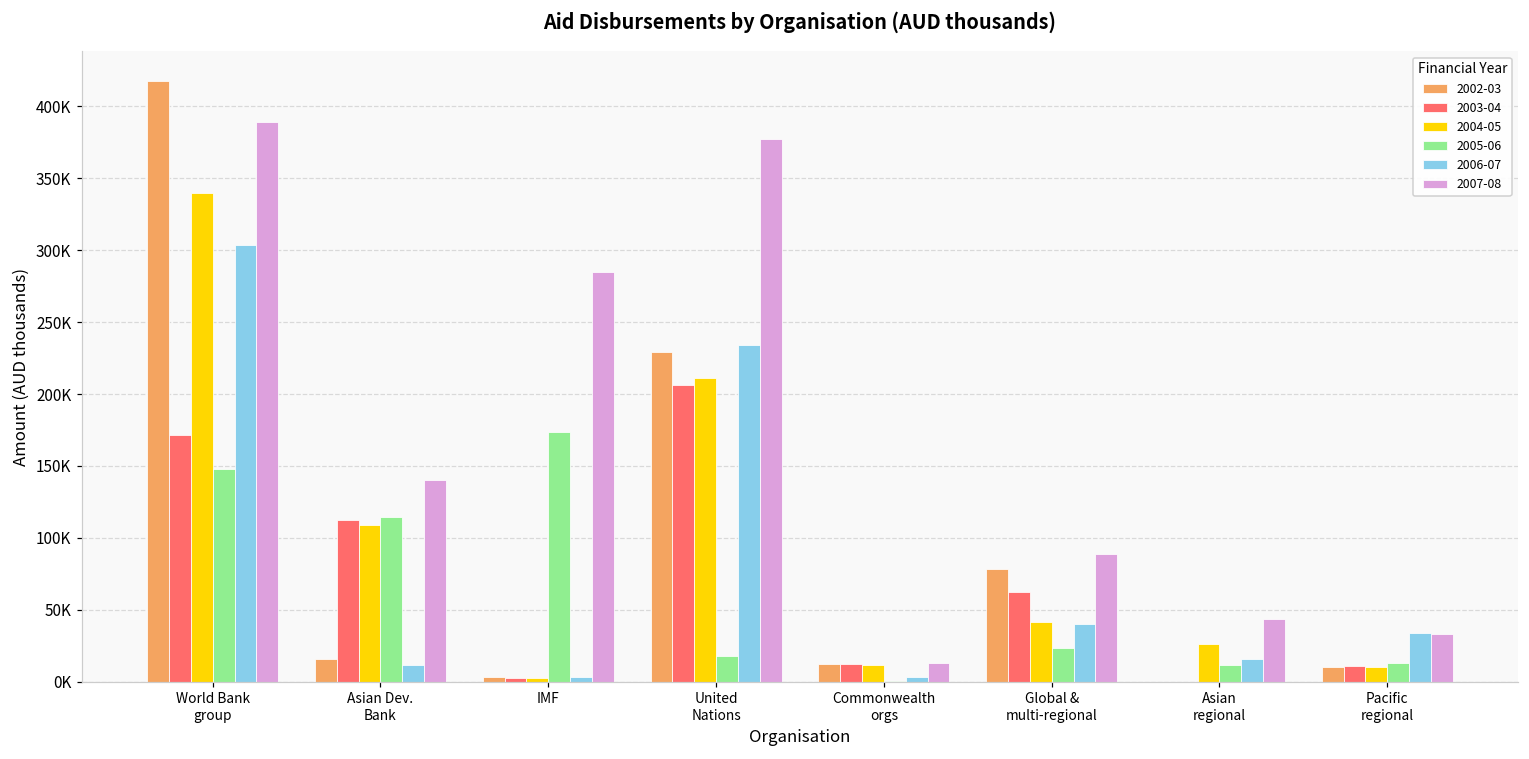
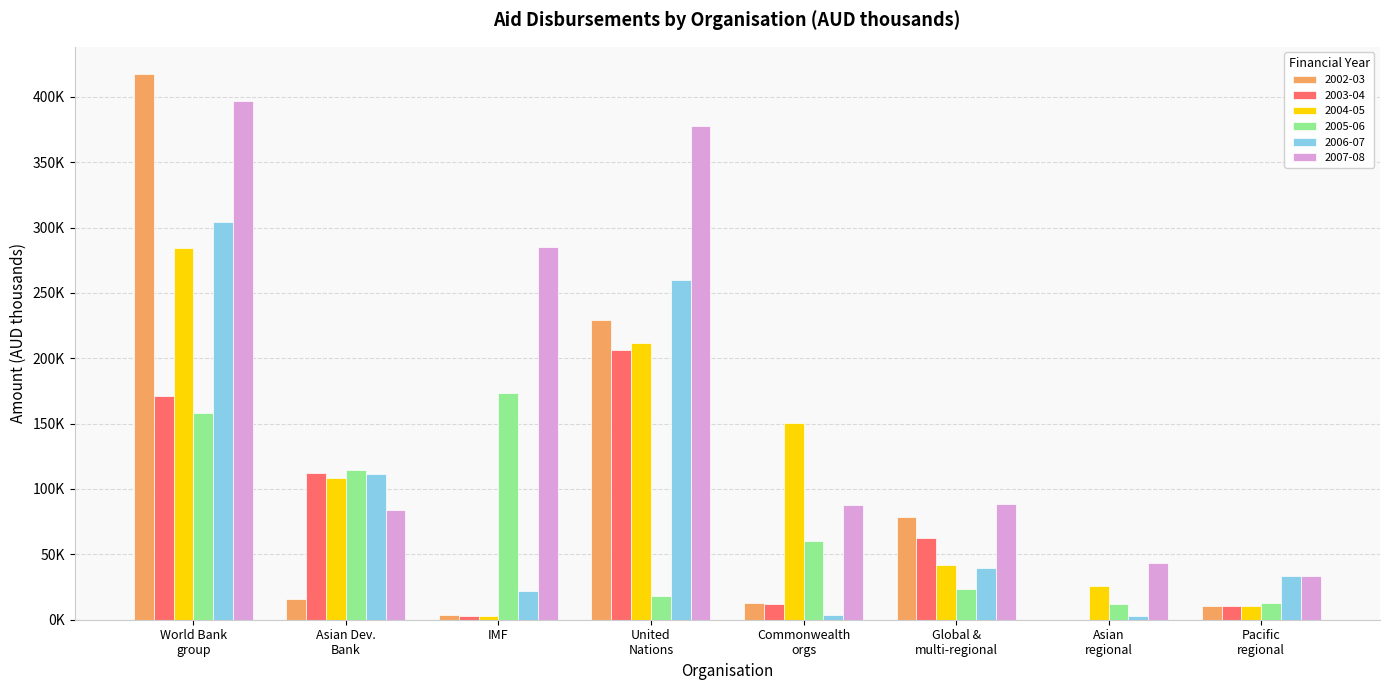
2004-05, World Bank group: 340000 -> 285000
2005-06, World Bank group: 148000 -> 158000
2007-08, World Bank group: 389000 -> 396000
2006-07, Asian Dev. Bank: 12000 -> 112000
2007-08, Asian Dev. Bank: 140000 -> 84000
2006-07, IMF: 3000 -> 22000
2006-07, United Nations: 234000 -> 260000
2004-05, Commonwealth orgs: 12000 -> 150000
2005-06, Commonwealth orgs: 0 -> 60000
2007-08, Commonwealth orgs: 13000 -> 88000
2006-07, Asian regional: 16000 -> 3000
